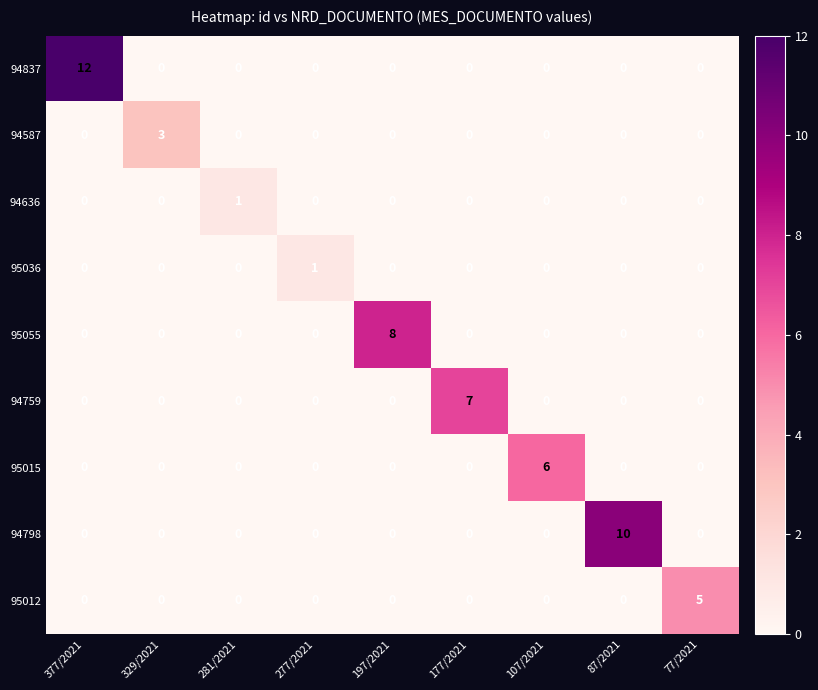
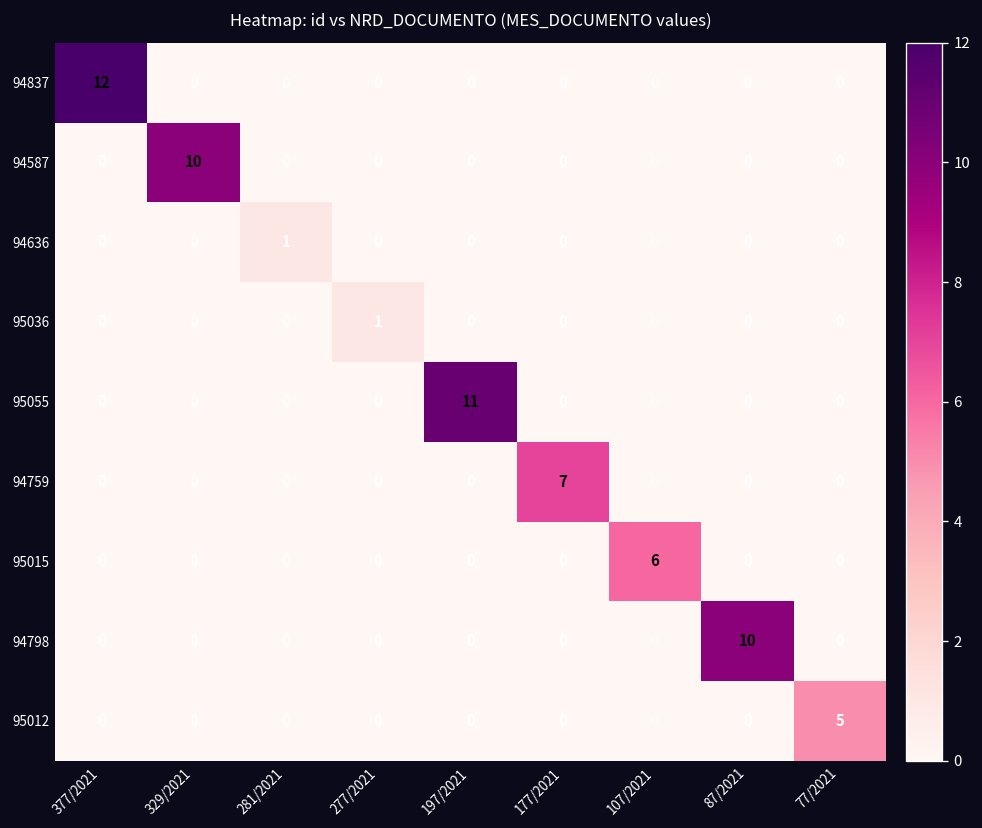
94587, 329/2021: 3 -> 10
95055, 197/2021: 8 -> 11
